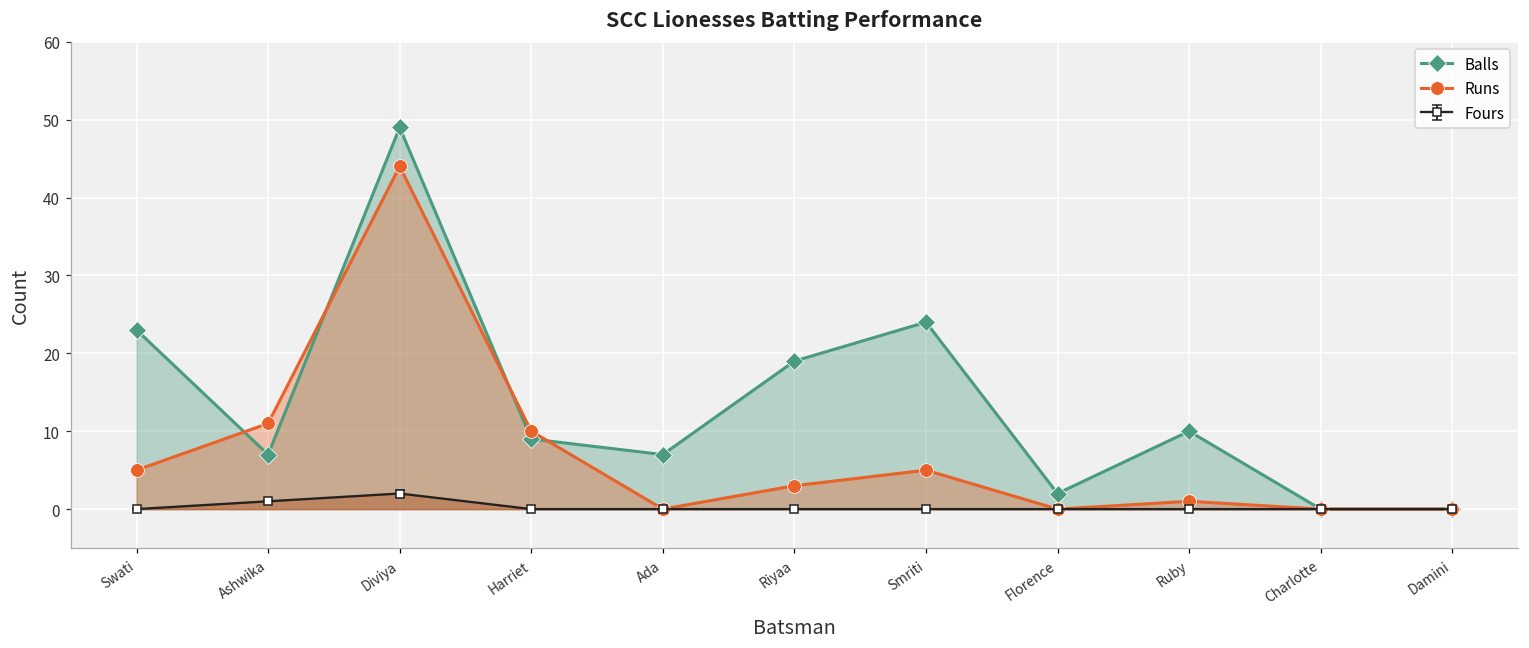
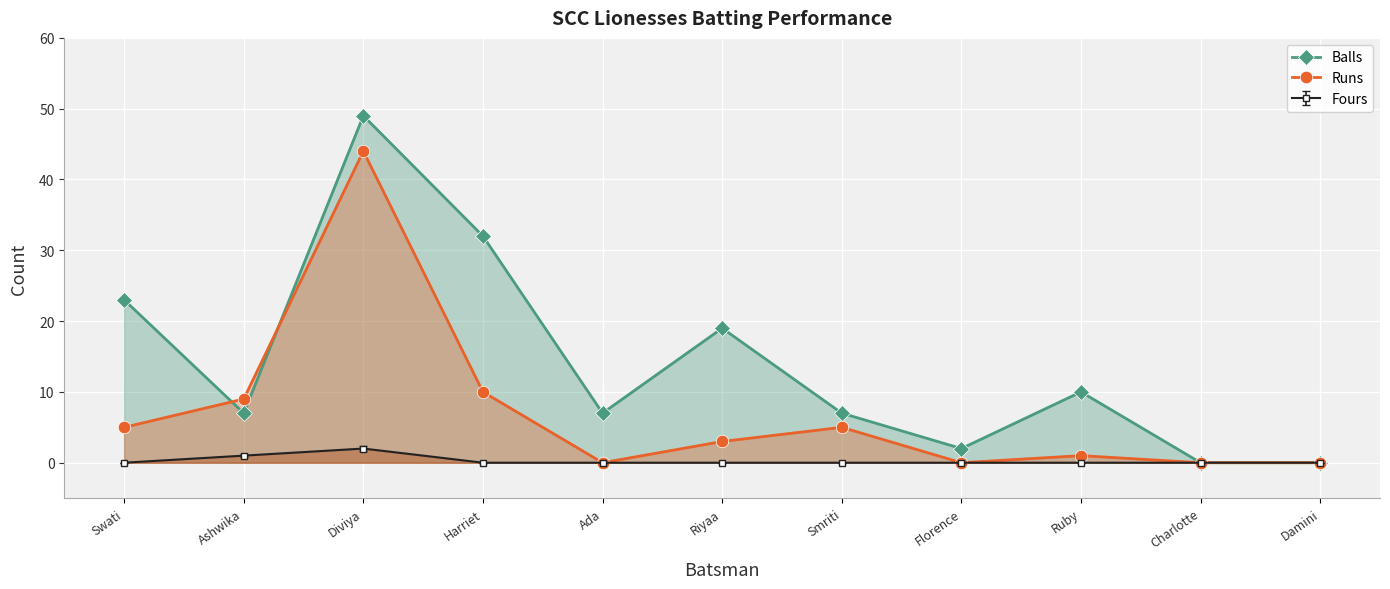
Runs, Ashwika: 11 -> 9
Balls, Harriet: 9 -> 32
Balls, Smriti: 24 -> 7
